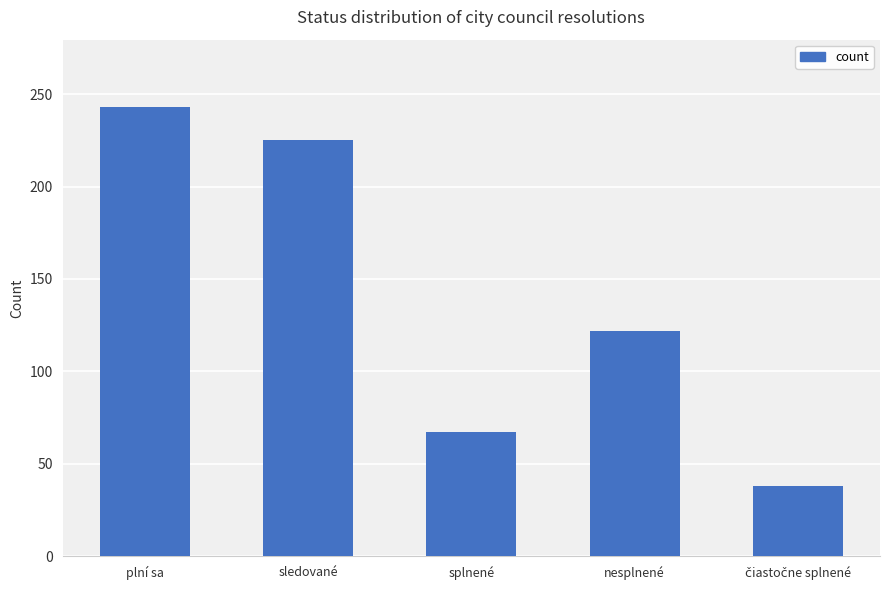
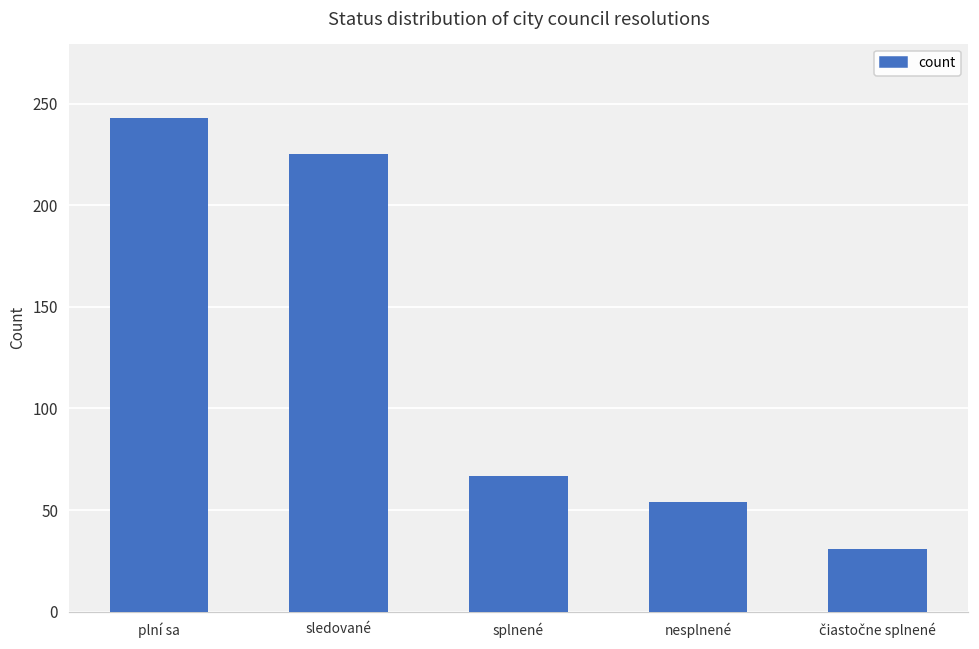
nesplnené: 122 -> 54
čiastočne splnené: 38 -> 31
